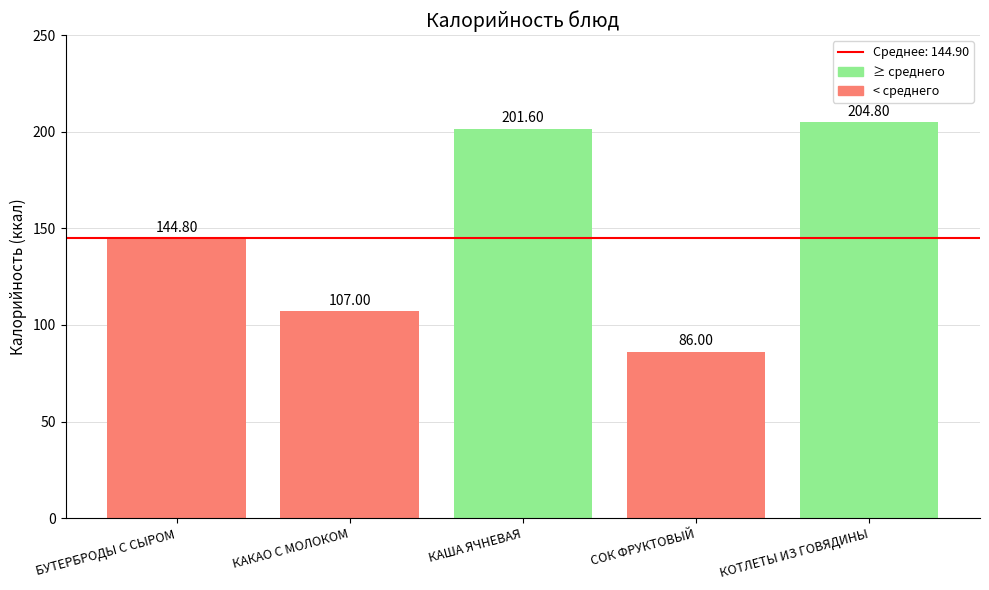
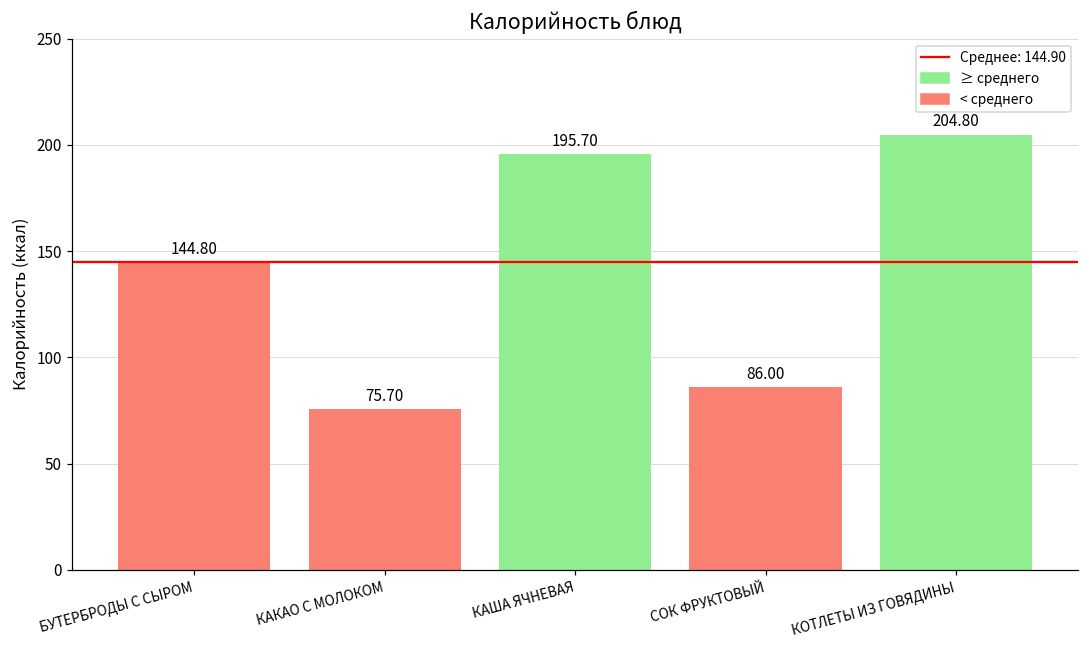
КАКАО С МОЛОКОМ: 107.00 -> 75.70
КАША ЯЧНЕВАЯ: 201.60 -> 195.70
